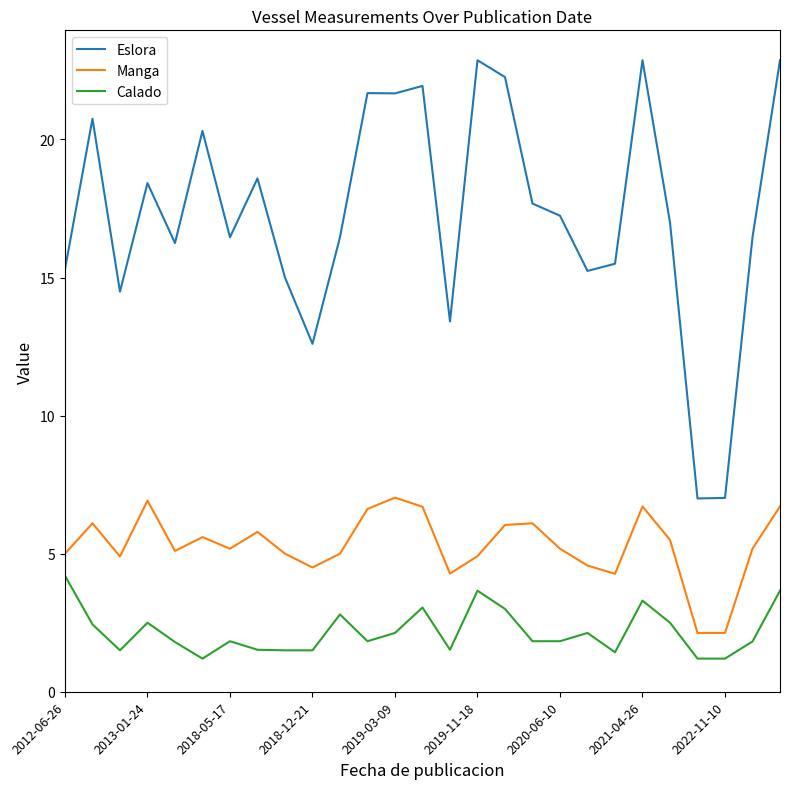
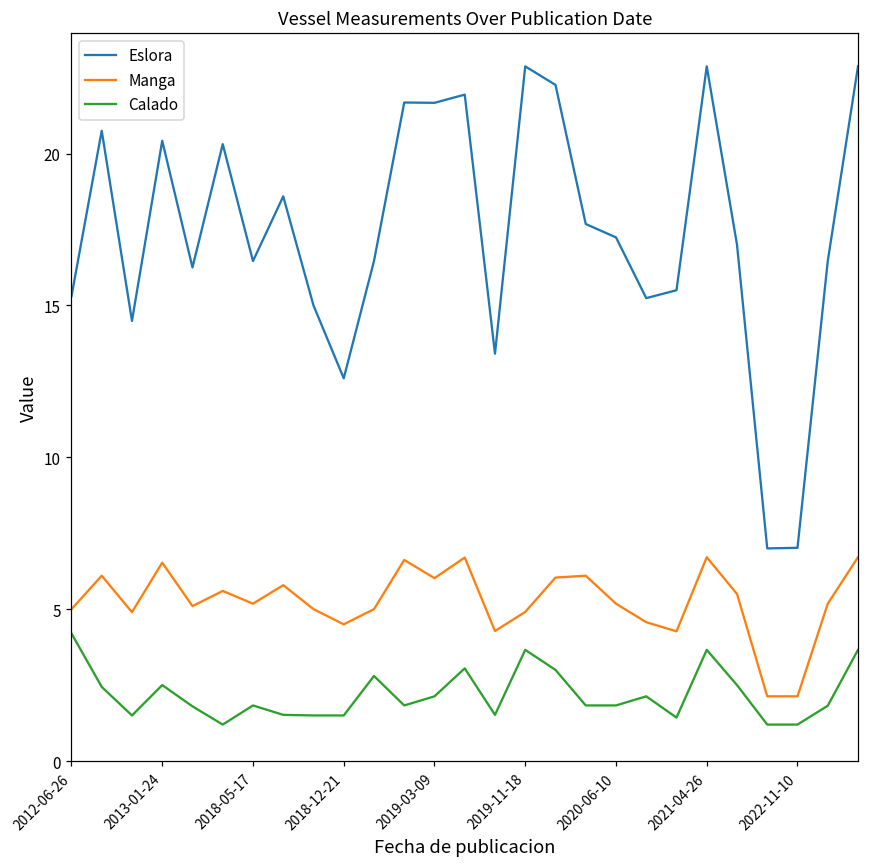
Eslora, 2013-01-24: 18.4 -> 20.4
Manga, 2013-01-24: 6.9 -> 6.5
Manga, 2019-03-09: 7.0 -> 6.0
Calado, 2021-04-26: 3.3 -> 3.7
